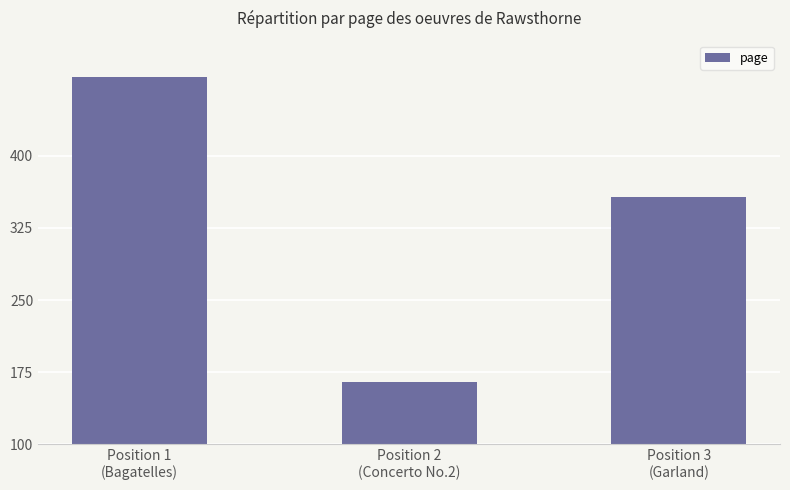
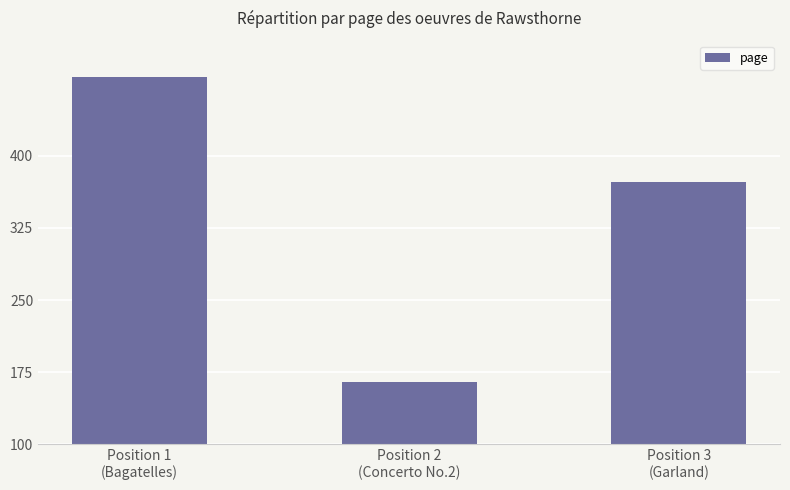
Position 3 (Garland): 360 -> 370
